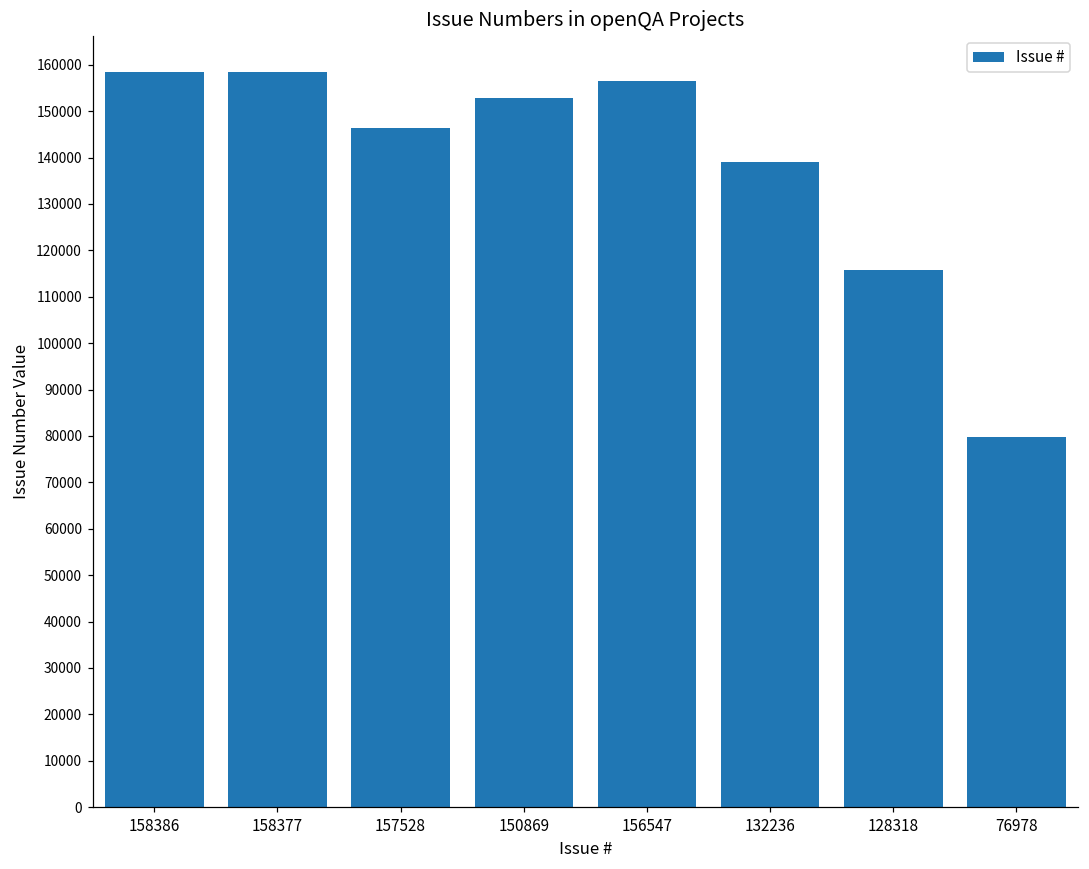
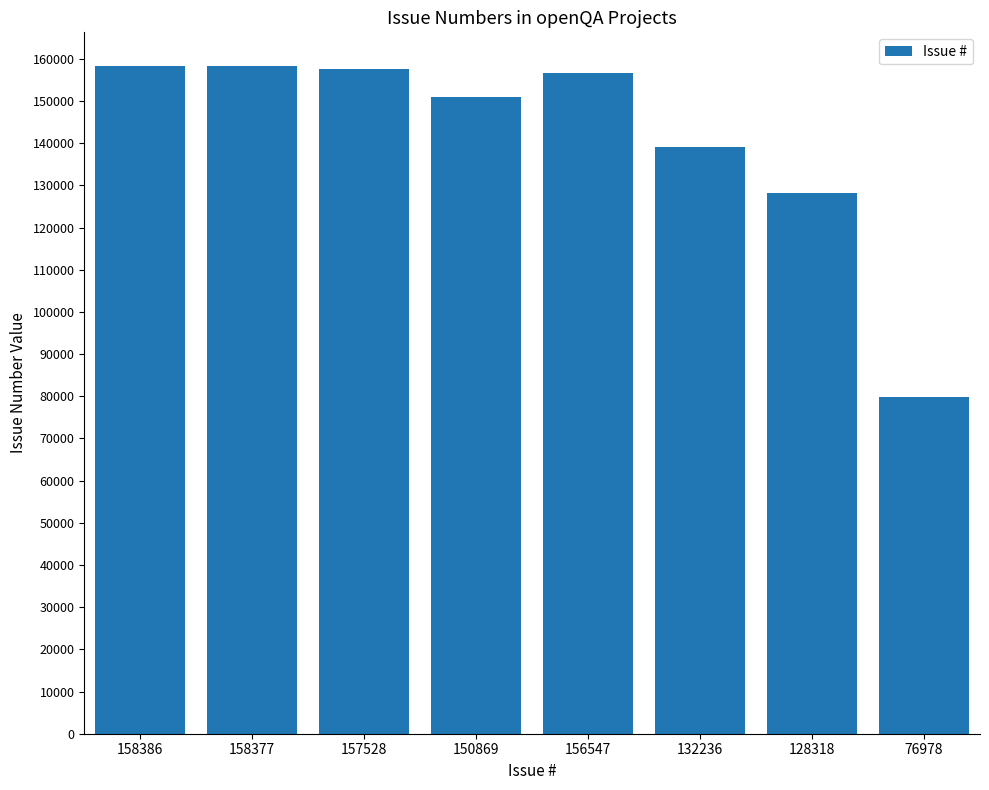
157528: 146000 -> 158000
150869: 153000 -> 151000
128318: 116000 -> 128000
